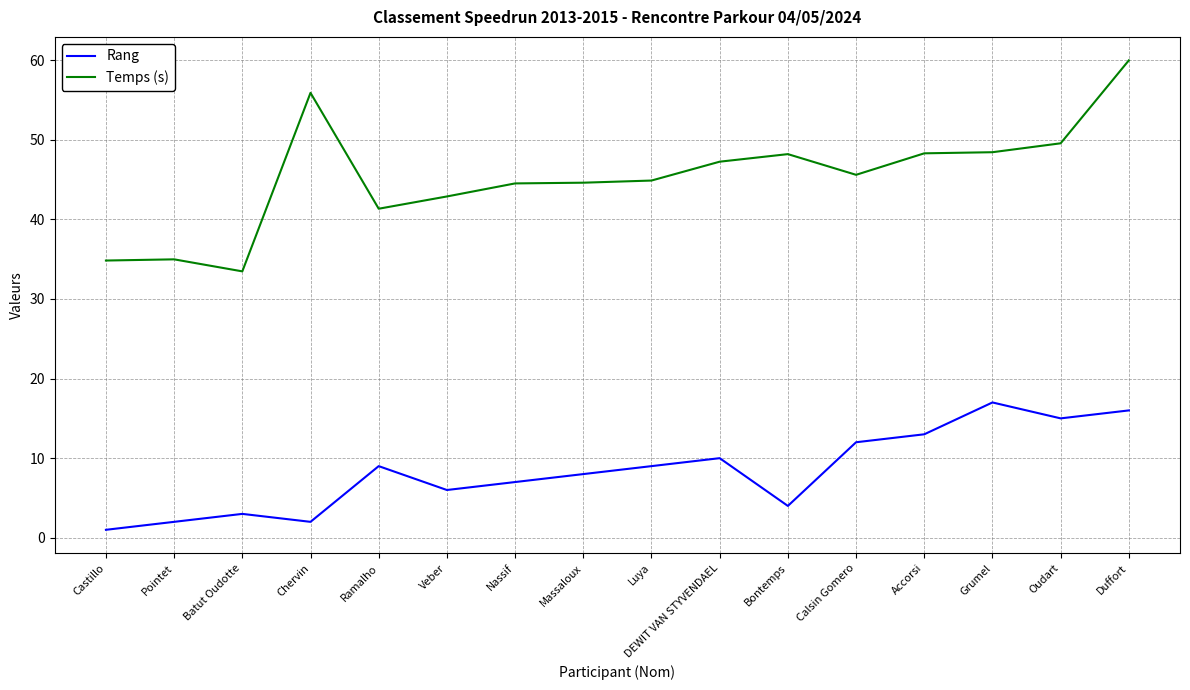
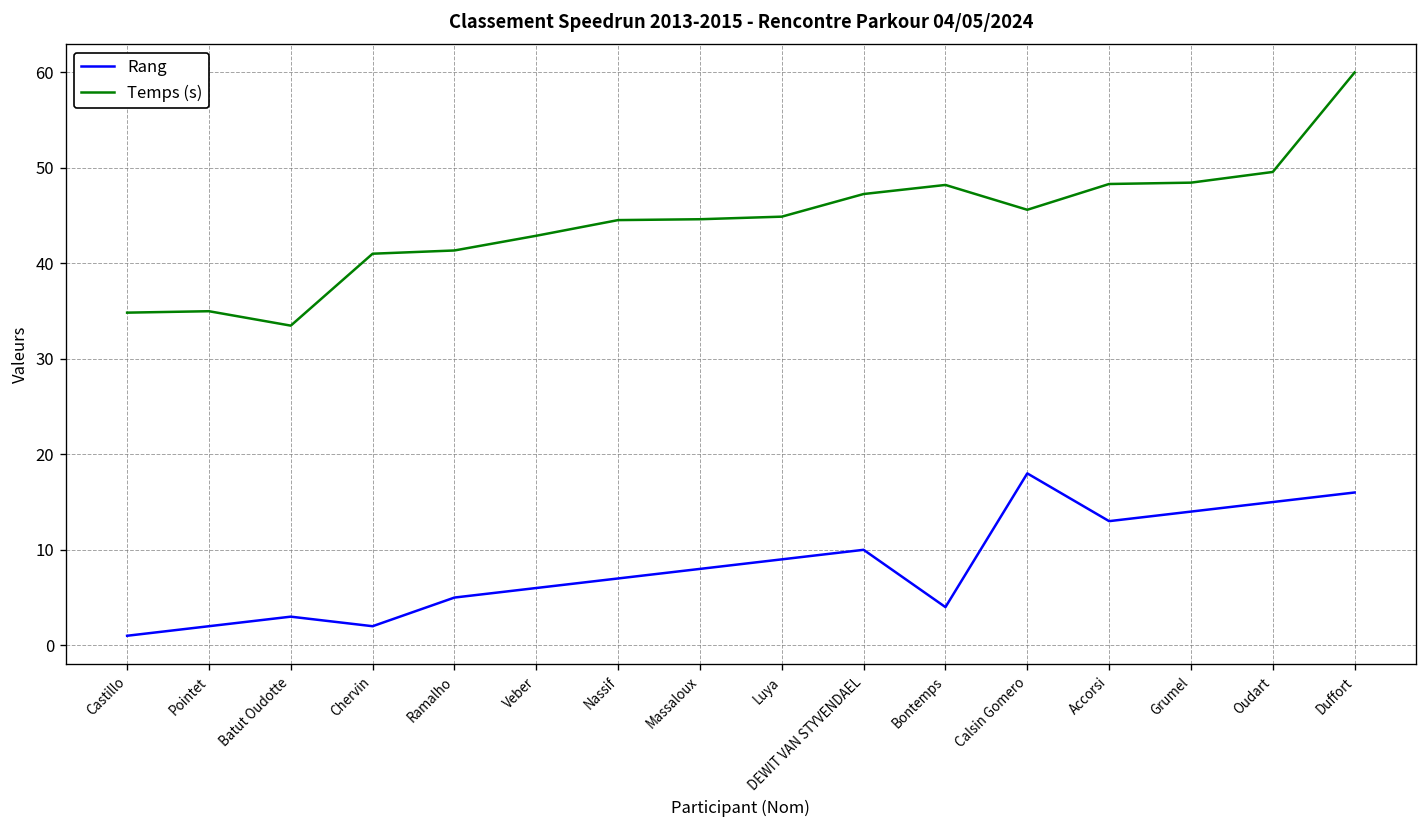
Temps (s), Chervin: 56 -> 41
Rang, Ramalho: 9 -> 5
Rang, Calsin Gomero: 12 -> 18
Rang, Grumel: 17 -> 14
